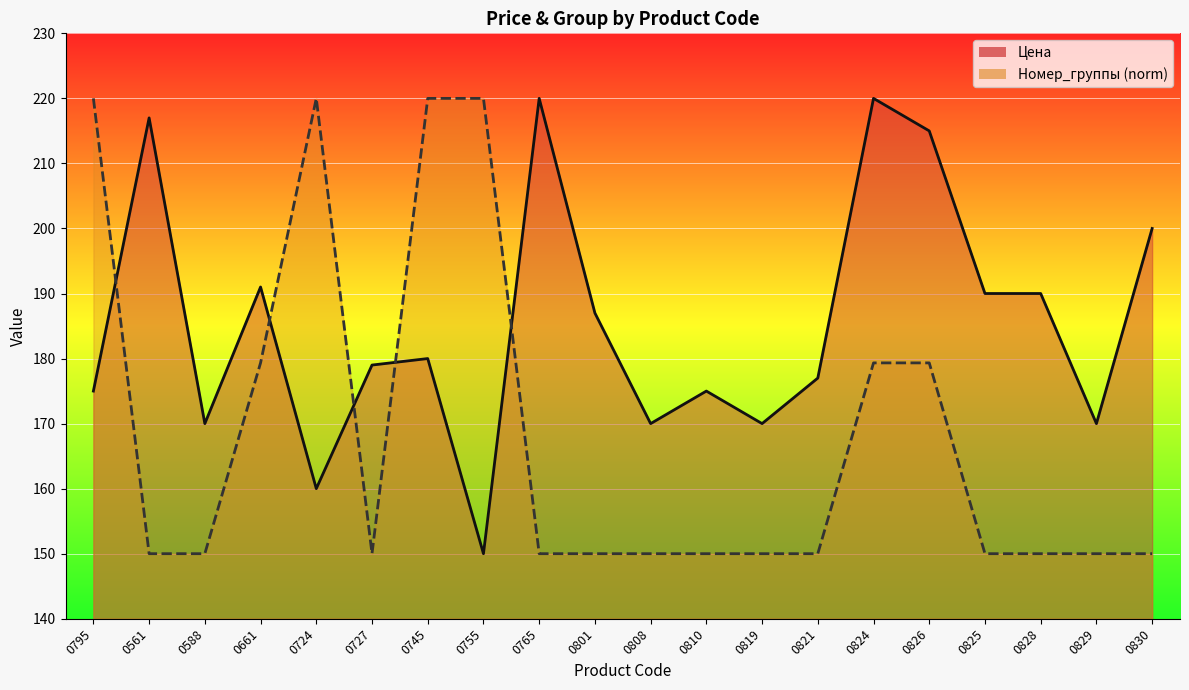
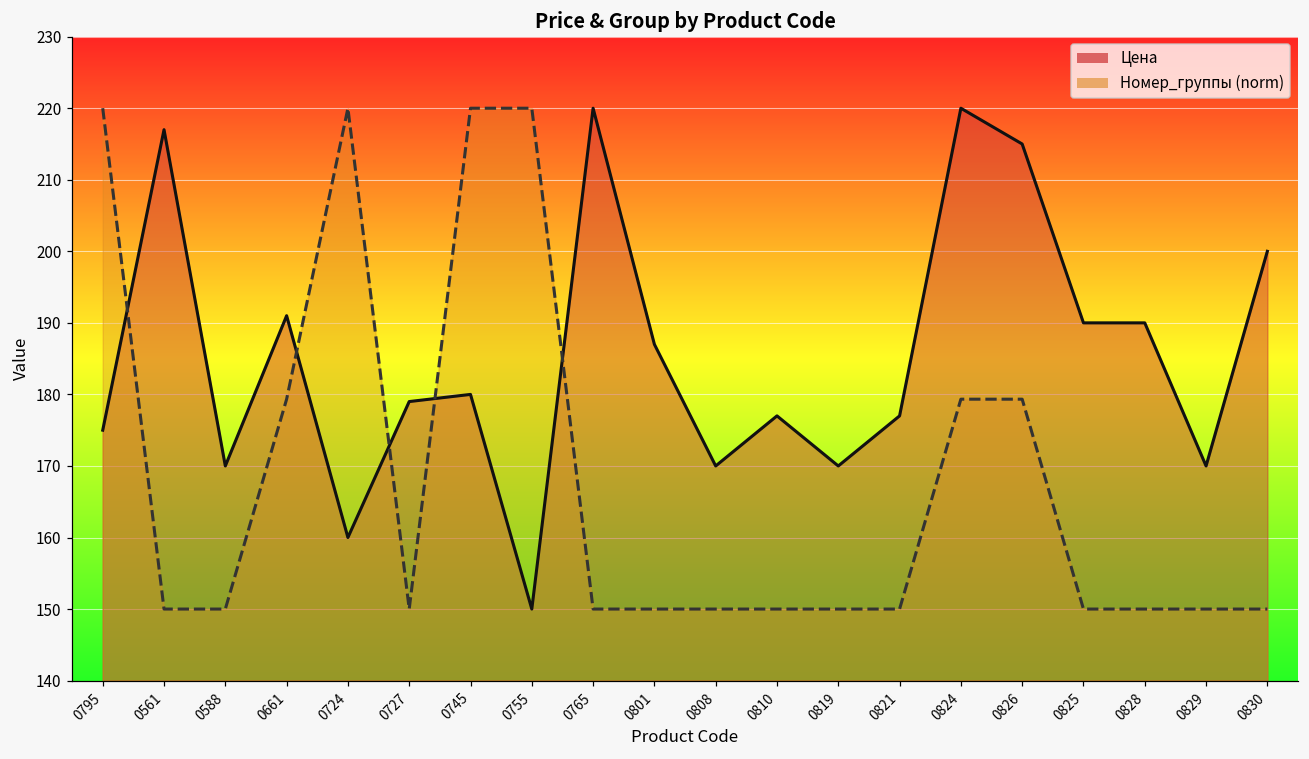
Цена, 0810: 175 -> 177
